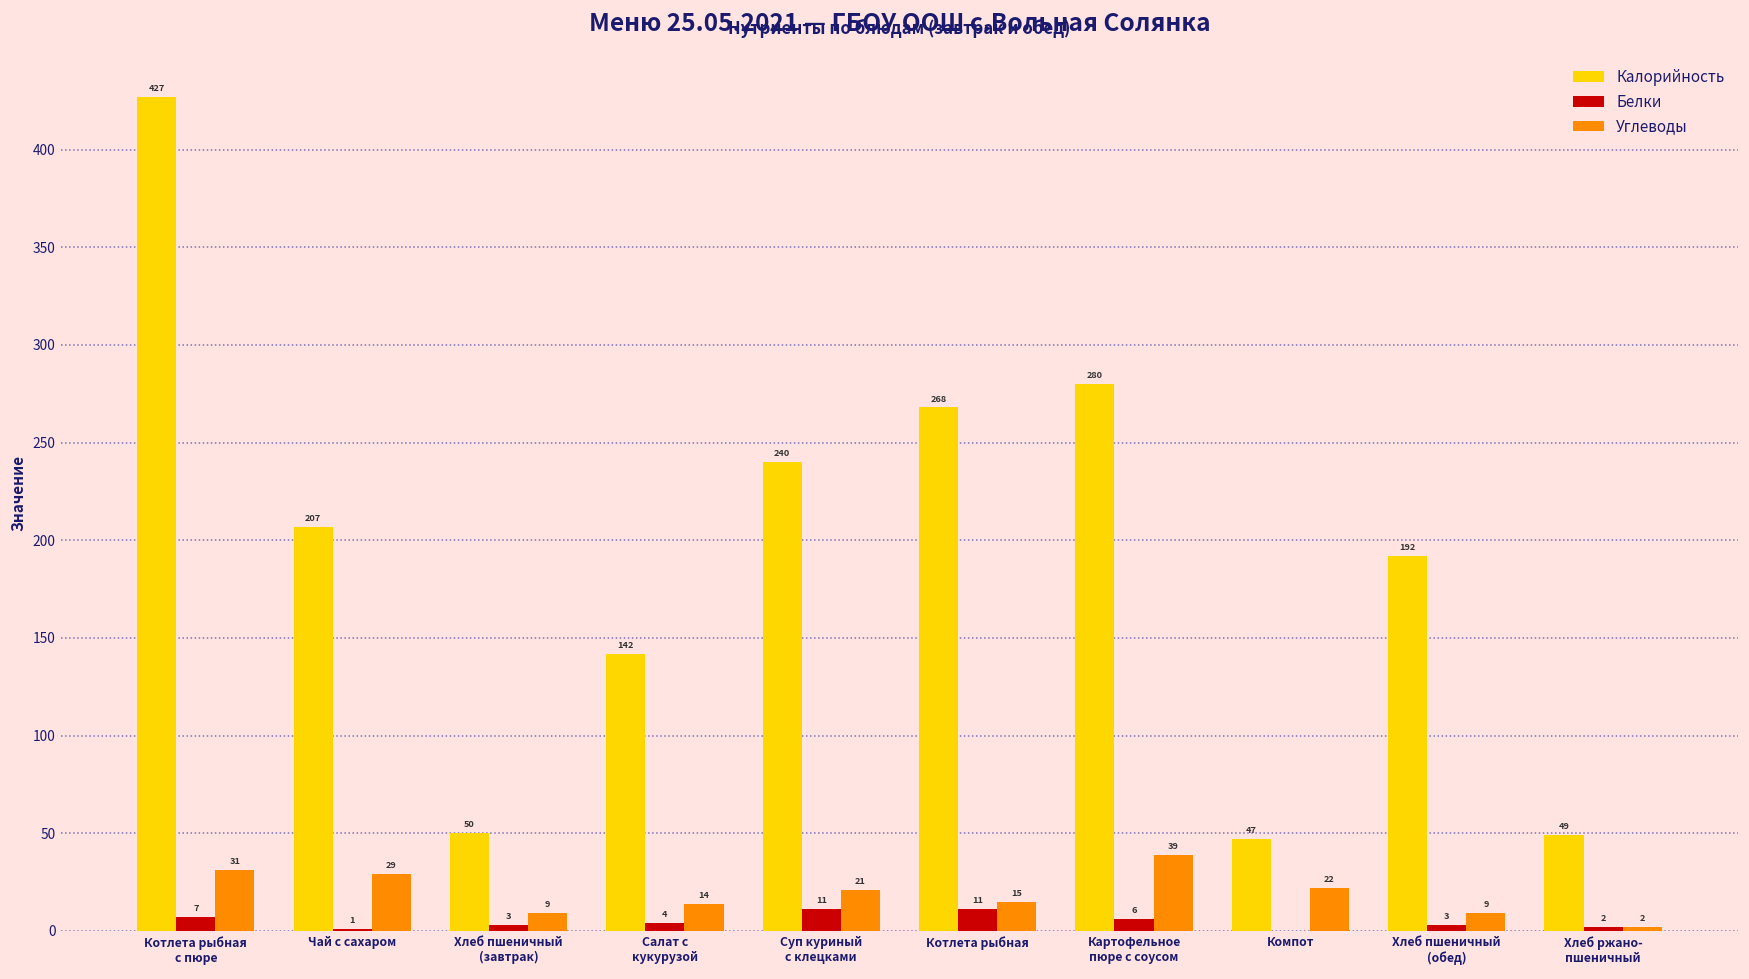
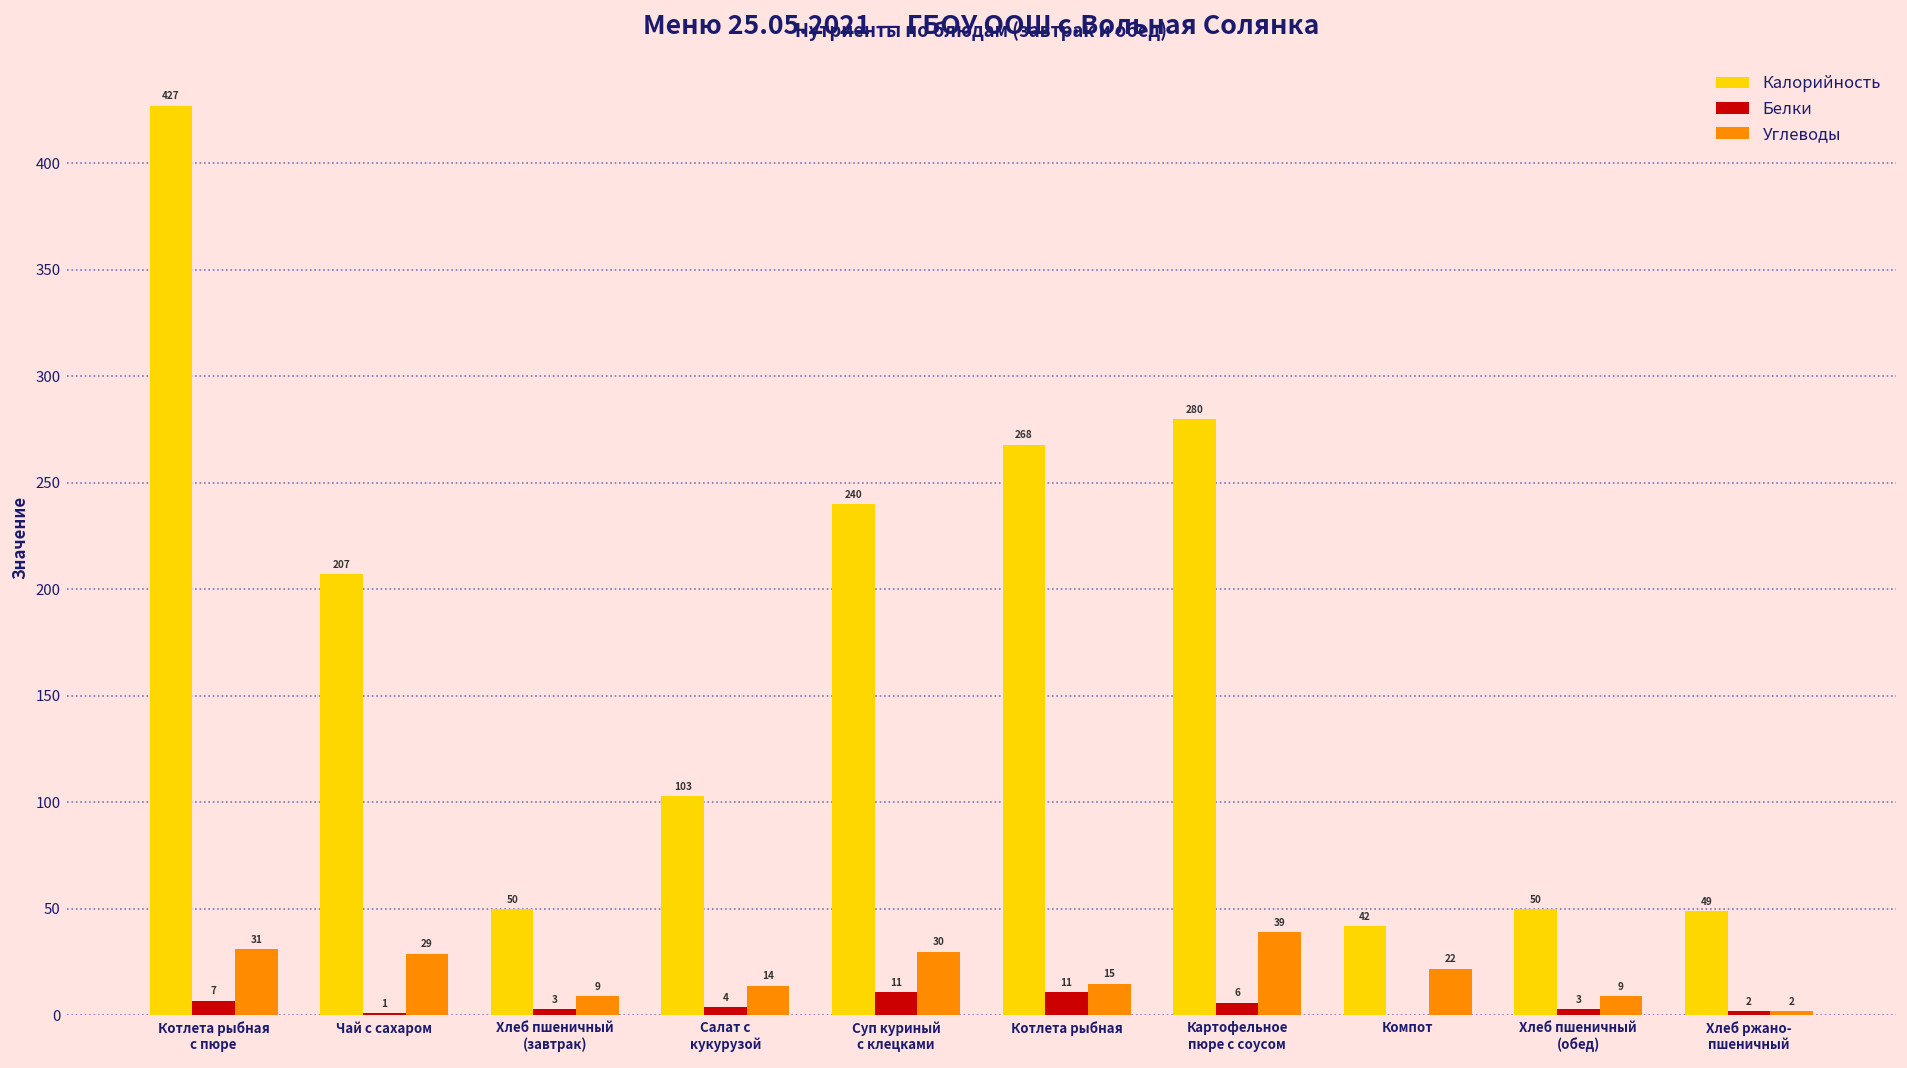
Калорийность, Салат с кукурузой: 142 -> 103
Углеводы, Суп куриный с клецками: 21 -> 30
Калорийность, Компот: 47 -> 42
Калорийность, Хлеб пшеничный (обед): 192 -> 50
